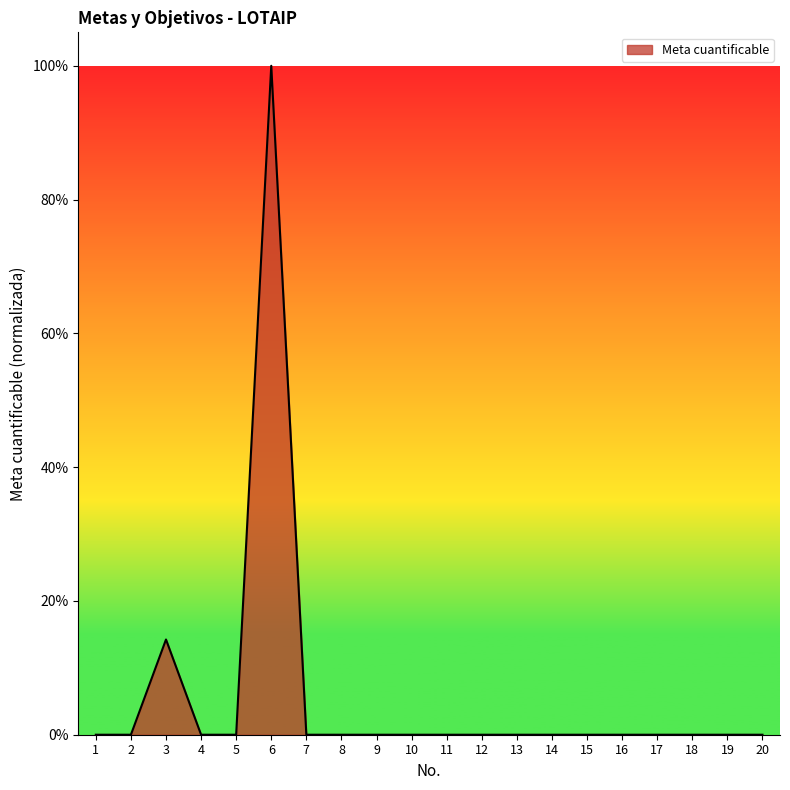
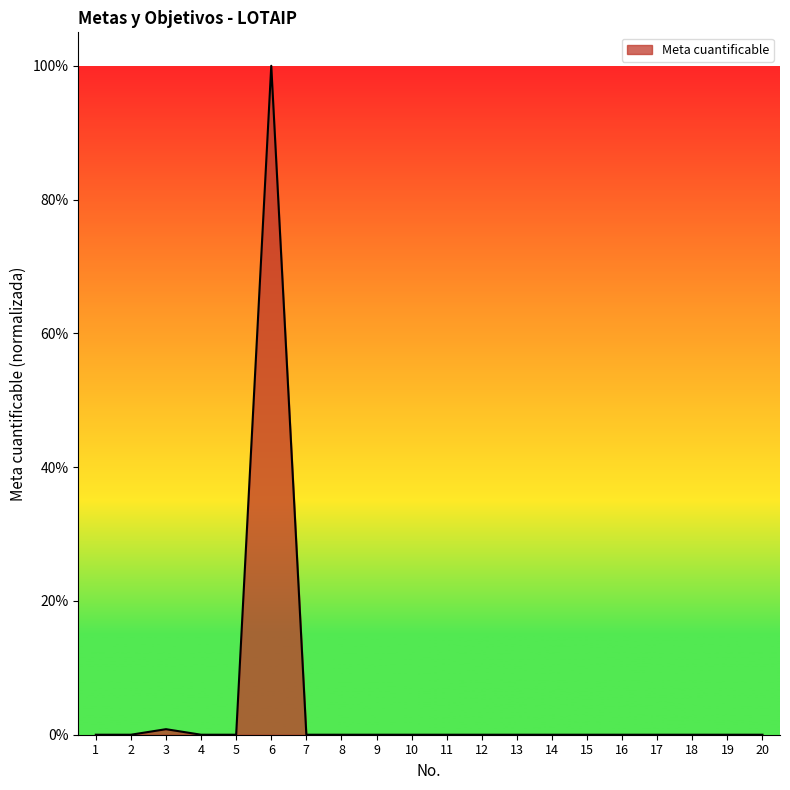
3: 14% -> 1%
